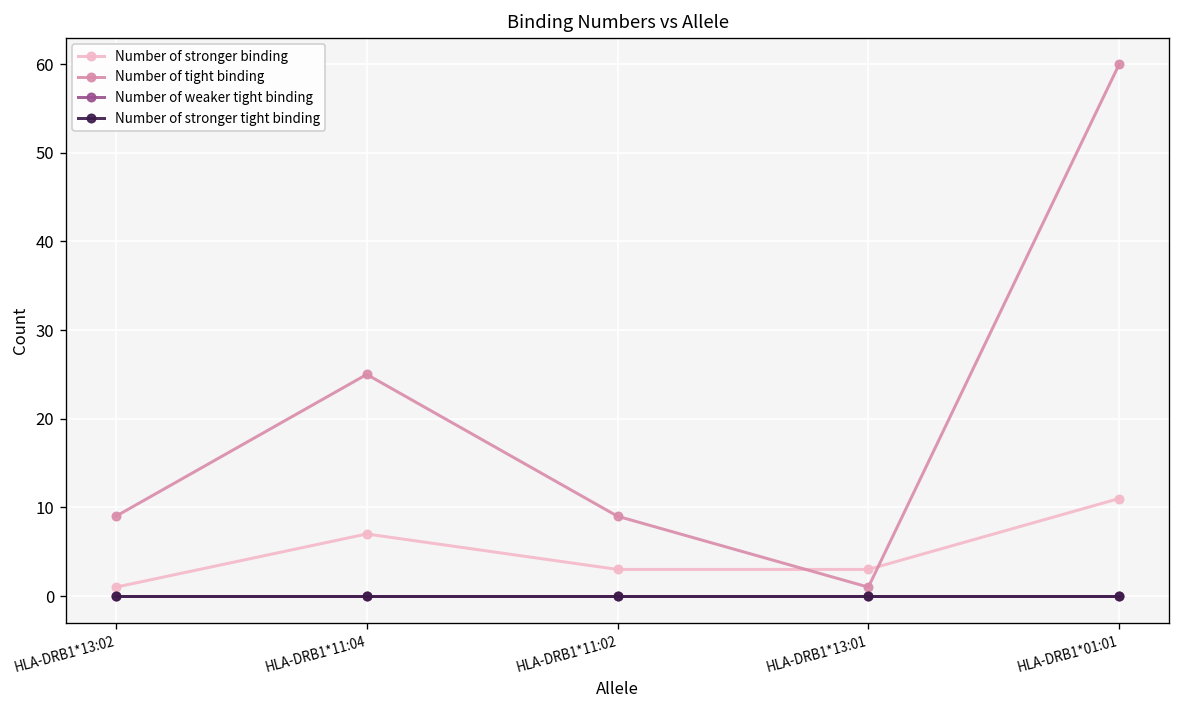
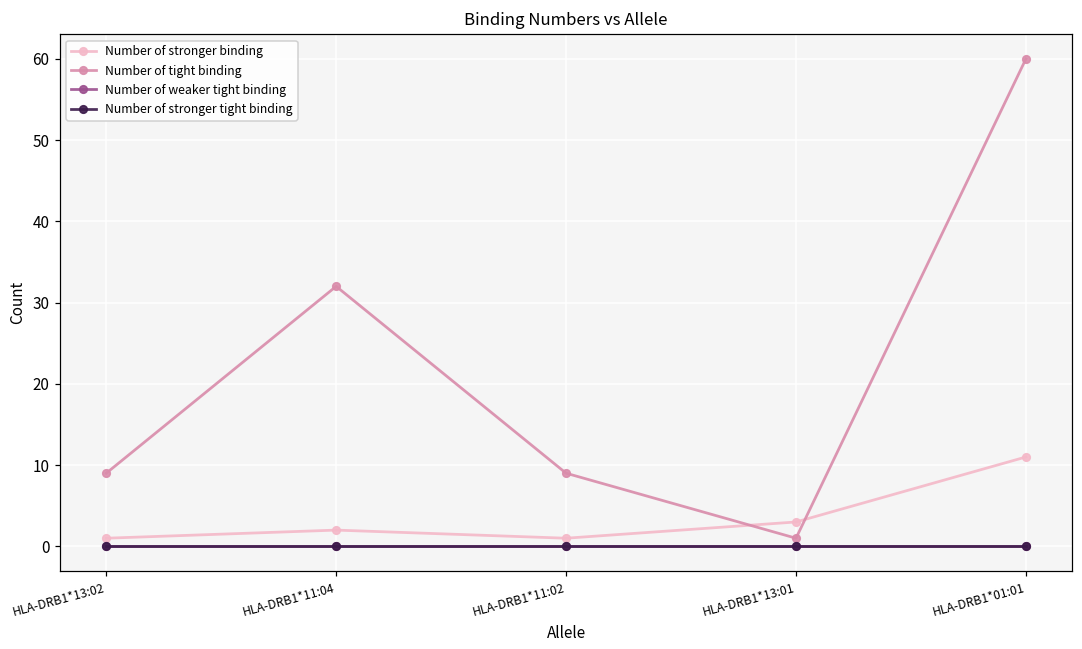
Number of stronger binding, HLA-DRB1*11:04: 7 -> 2
Number of tight binding, HLA-DRB1*11:04: 25 -> 32
Number of stronger binding, HLA-DRB1*11:02: 3 -> 1
